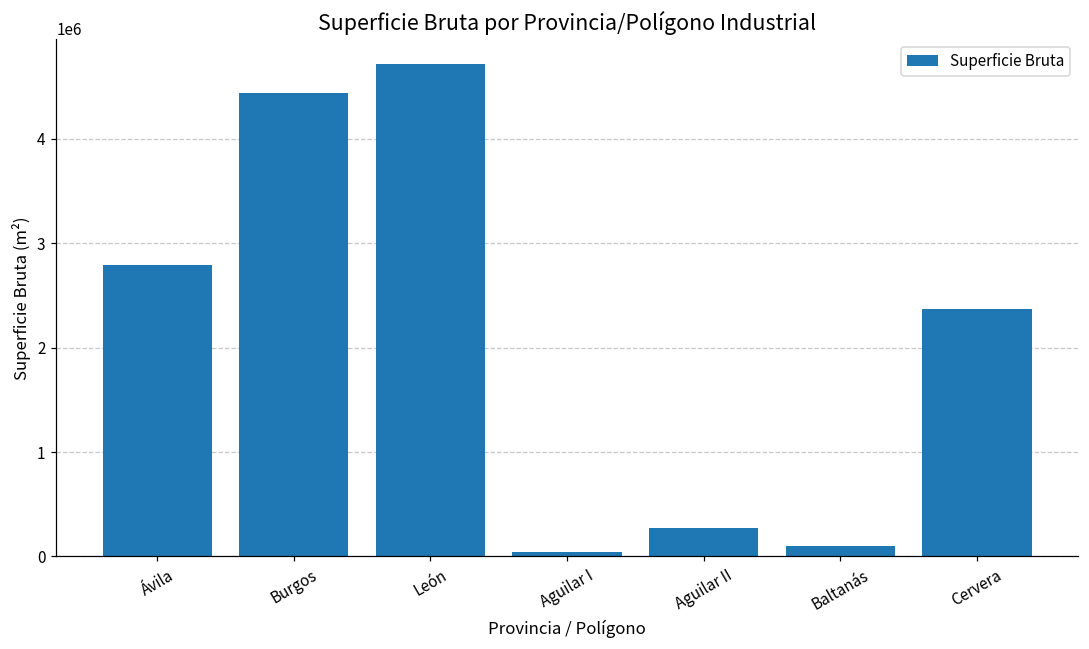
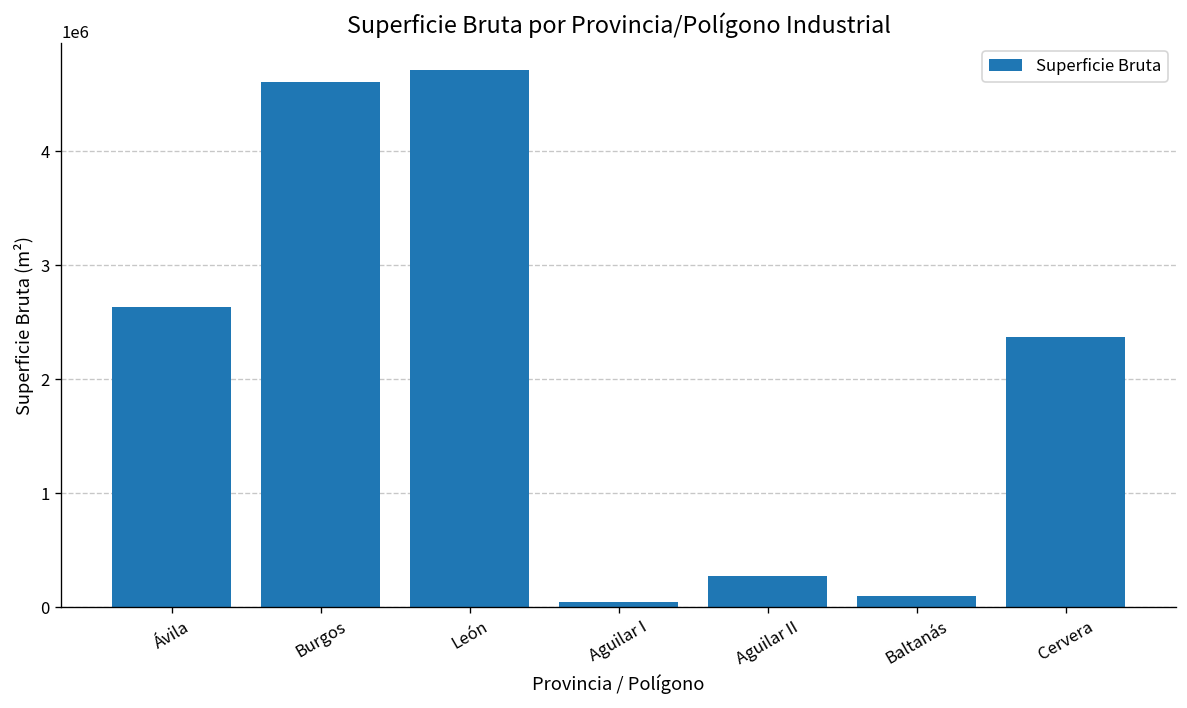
Ávila: 2800000 -> 2600000
Burgos: 4400000 -> 4600000
